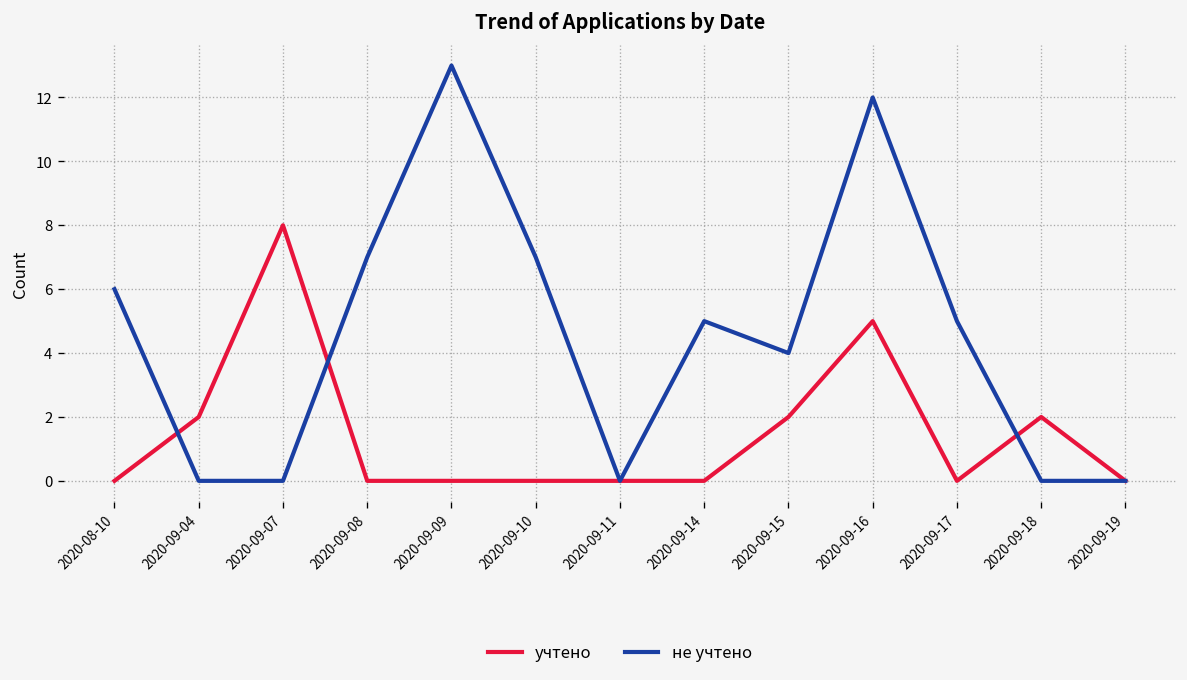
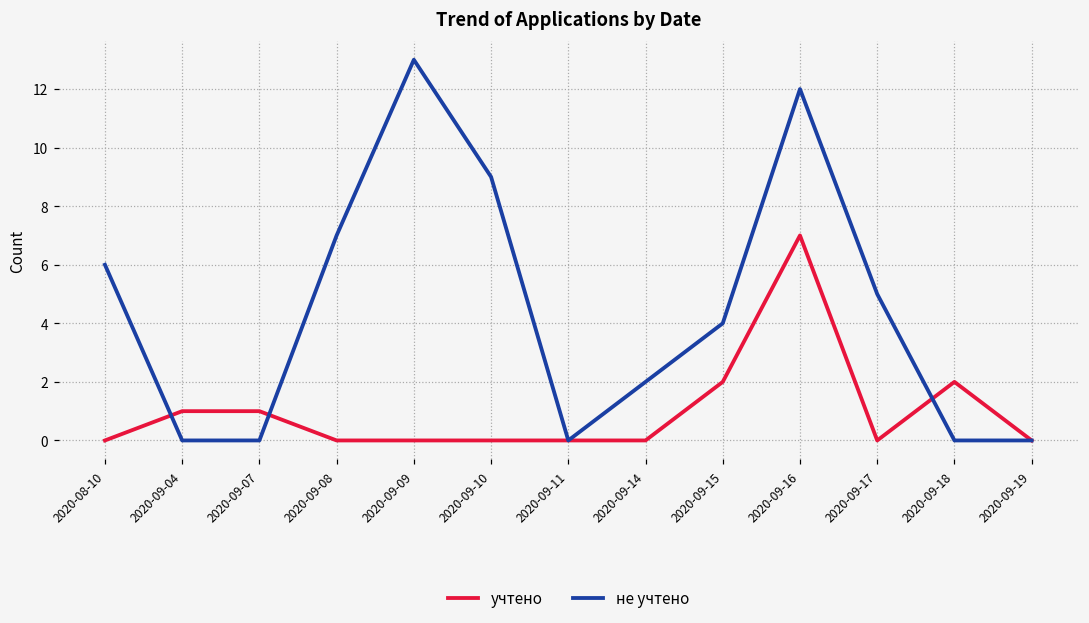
учтено, 2020-09-04: 2 -> 1
учтено, 2020-09-07: 8 -> 1
не учтено, 2020-09-10: 7 -> 9
не учтено, 2020-09-14: 5 -> 2
учтено, 2020-09-16: 5 -> 7
